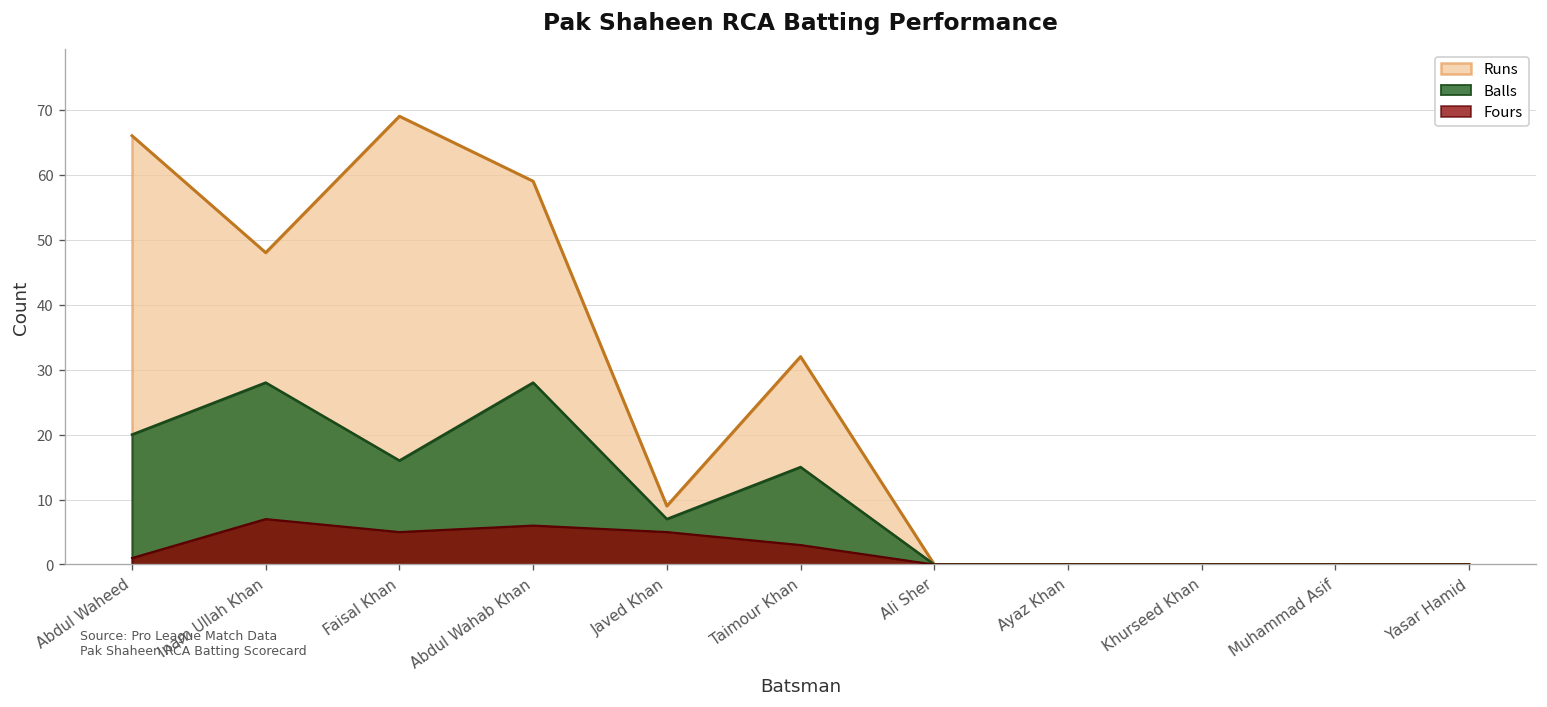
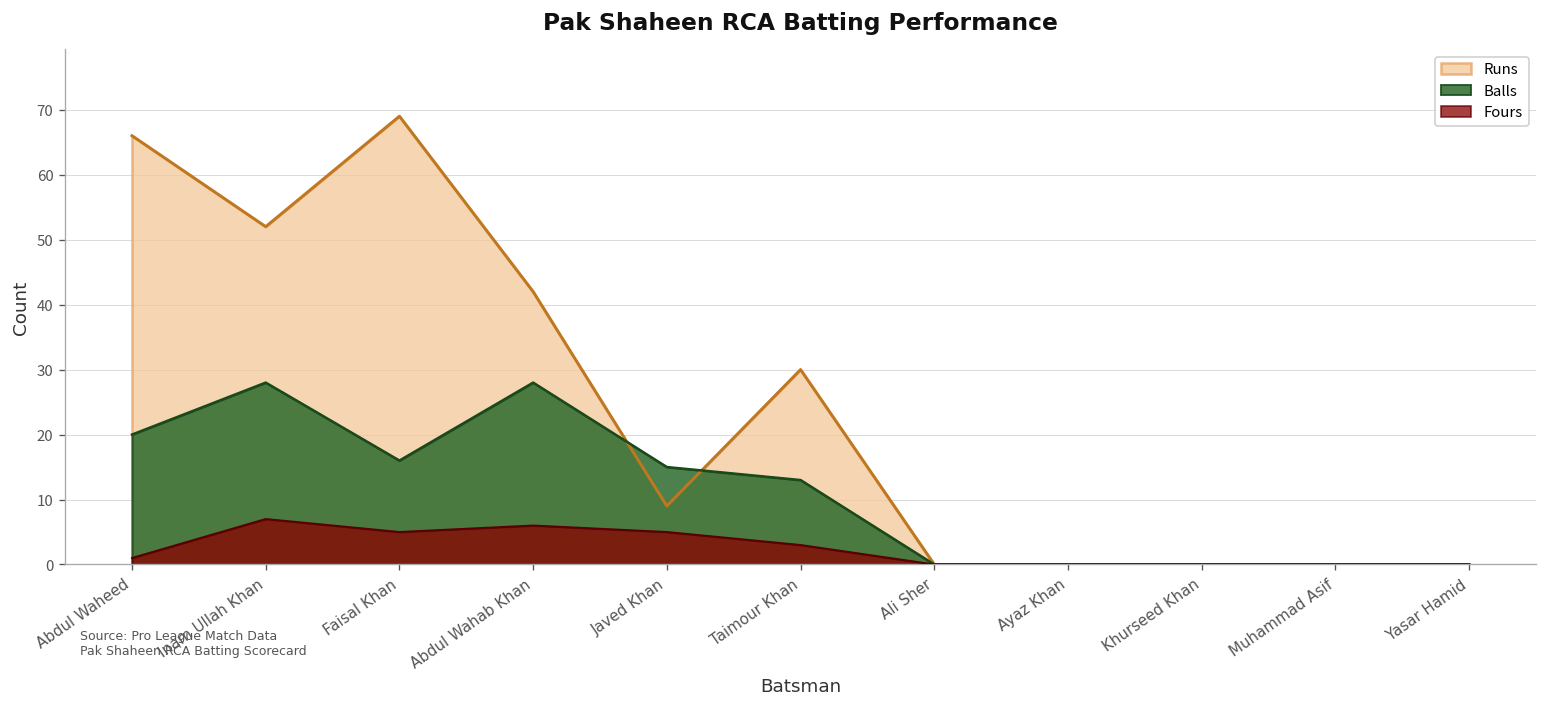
Runs, Inam Ullah Khan: 48 -> 52
Runs, Abdul Wahab Khan: 59 -> 42
Balls, Javed Khan: 7 -> 15
Runs, Taimour Khan: 32 -> 30
Balls, Taimour Khan: 15 -> 13
